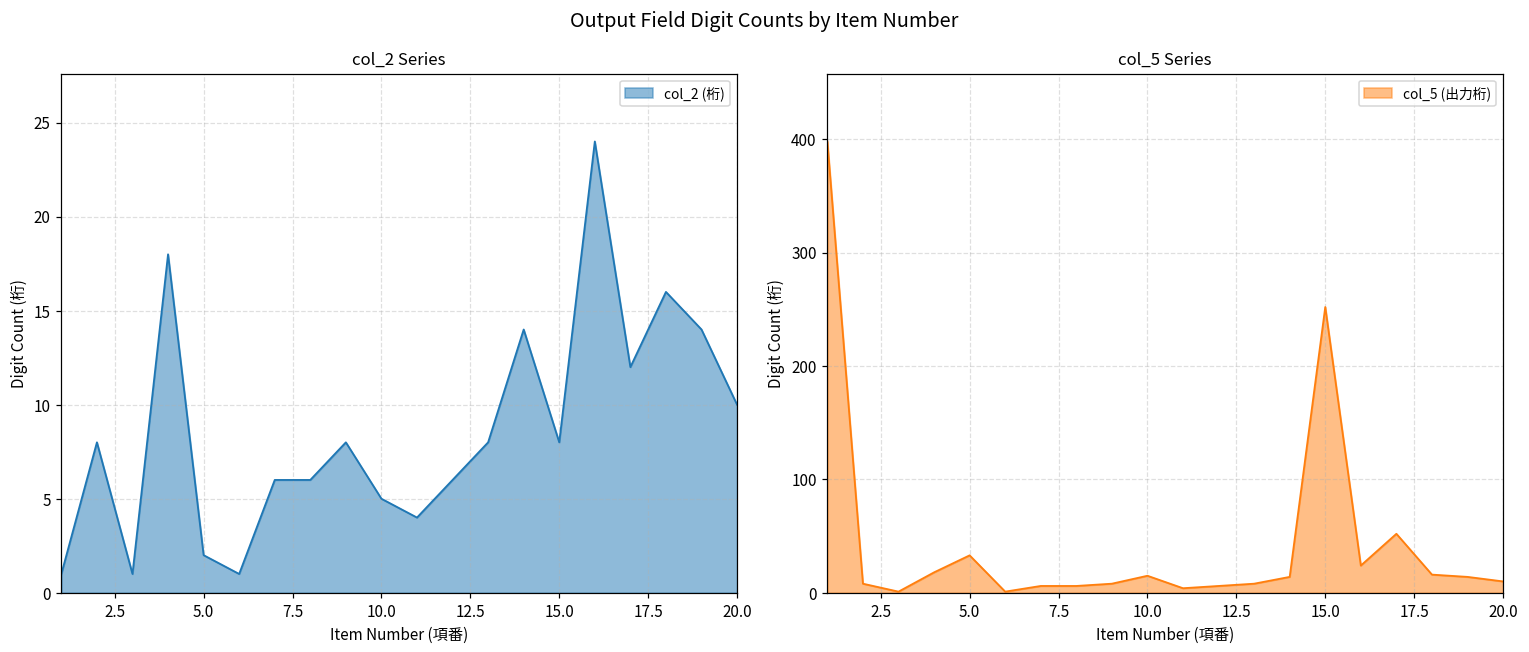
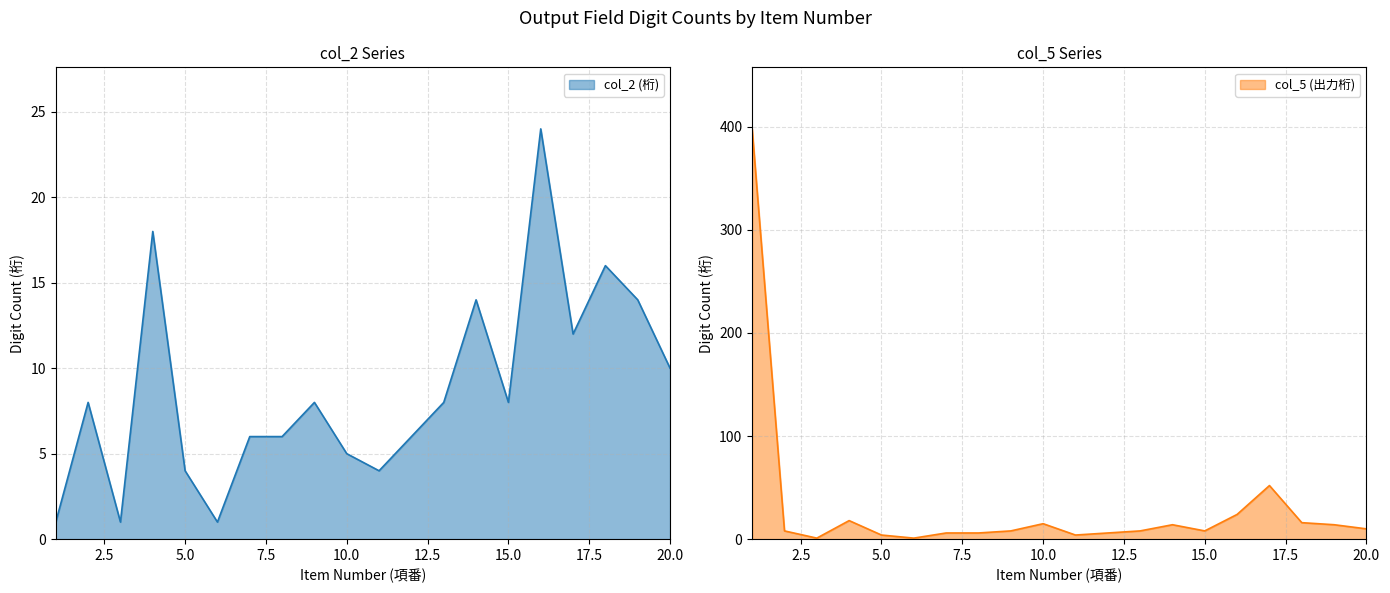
col_2 Series, 5.0: 2 -> 4
col_5 Series, 5.0: 33 -> 4
col_5 Series, 15.0: 252 -> 8
